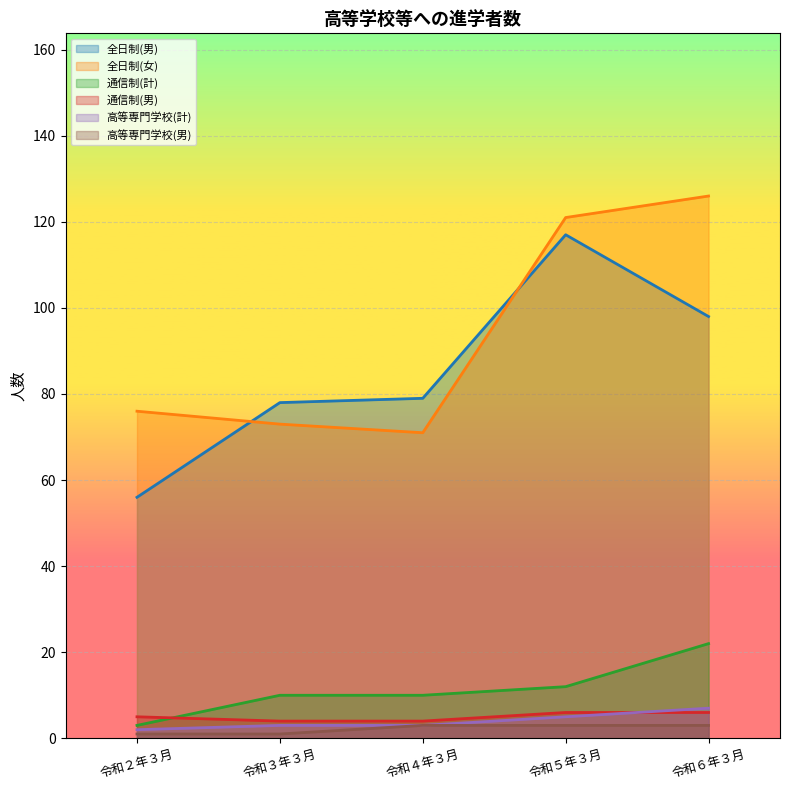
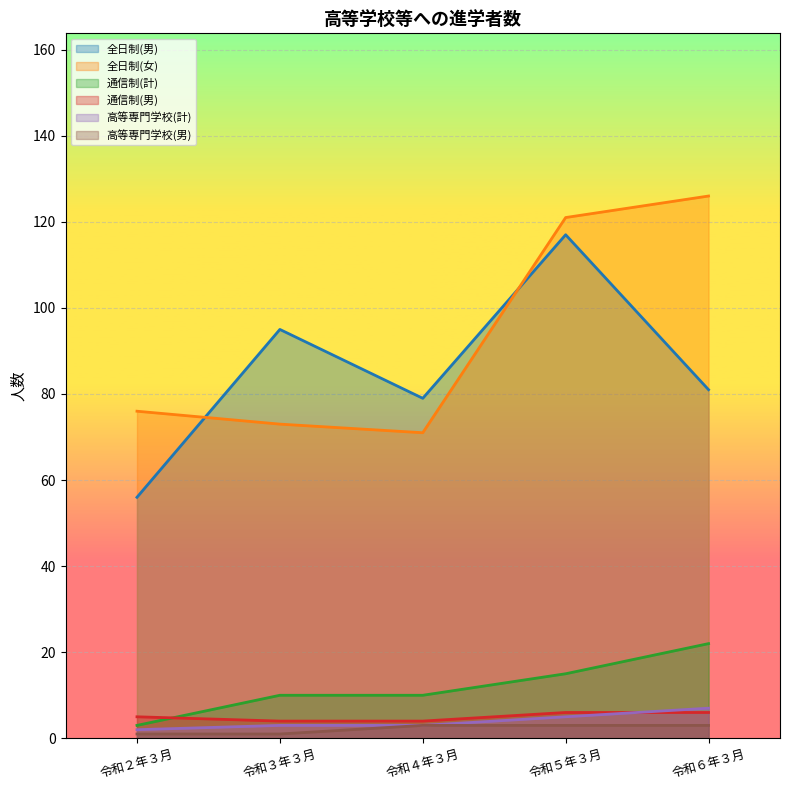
全日制(男), 令和３年３月: 78 -> 95
通信制(計), 令和５年３月: 12 -> 15
全日制(男), 令和６年３月: 98 -> 81
